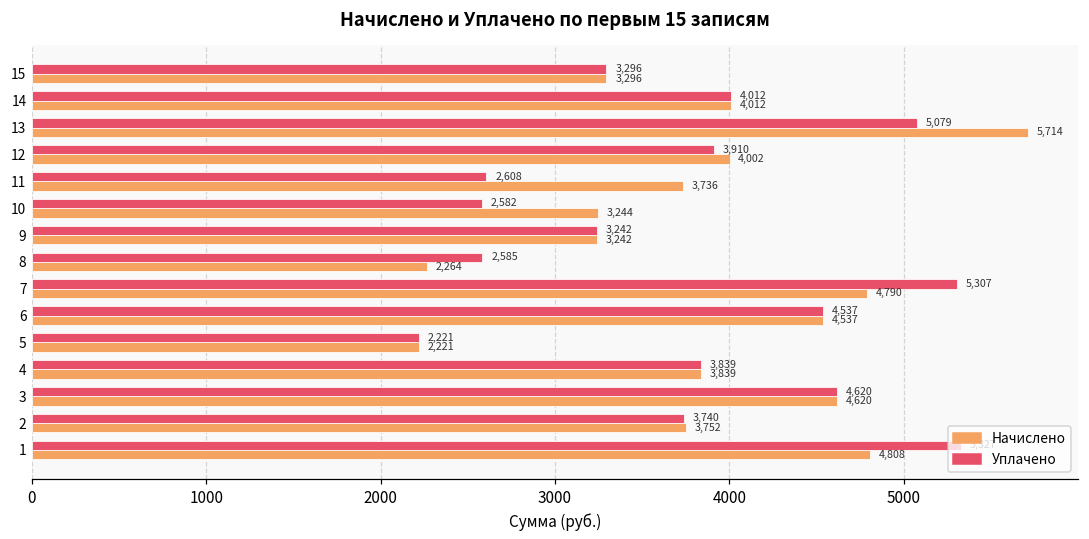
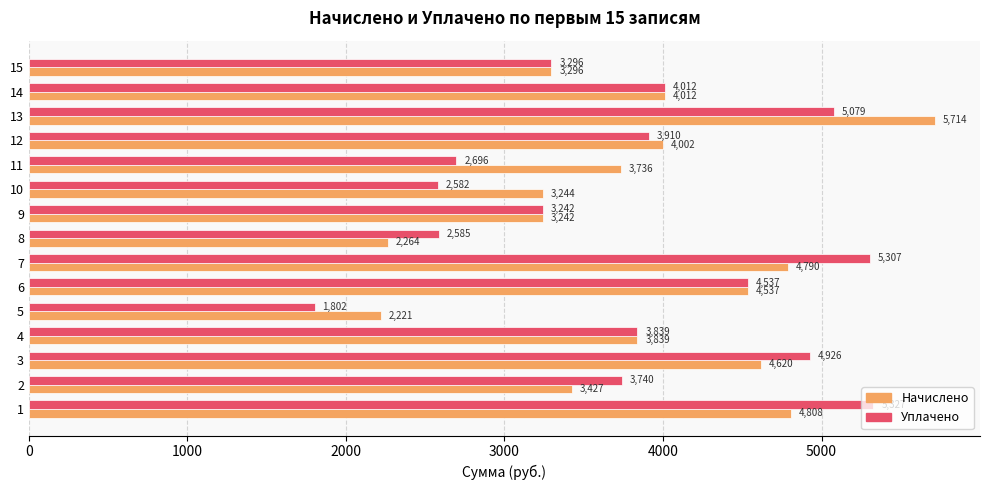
Уплачено, 11: 2,608 -> 2,696
Уплачено, 5: 2,221 -> 1,802
Уплачено, 3: 4,620 -> 4,926
Начислено, 2: 3,752 -> 3,427
